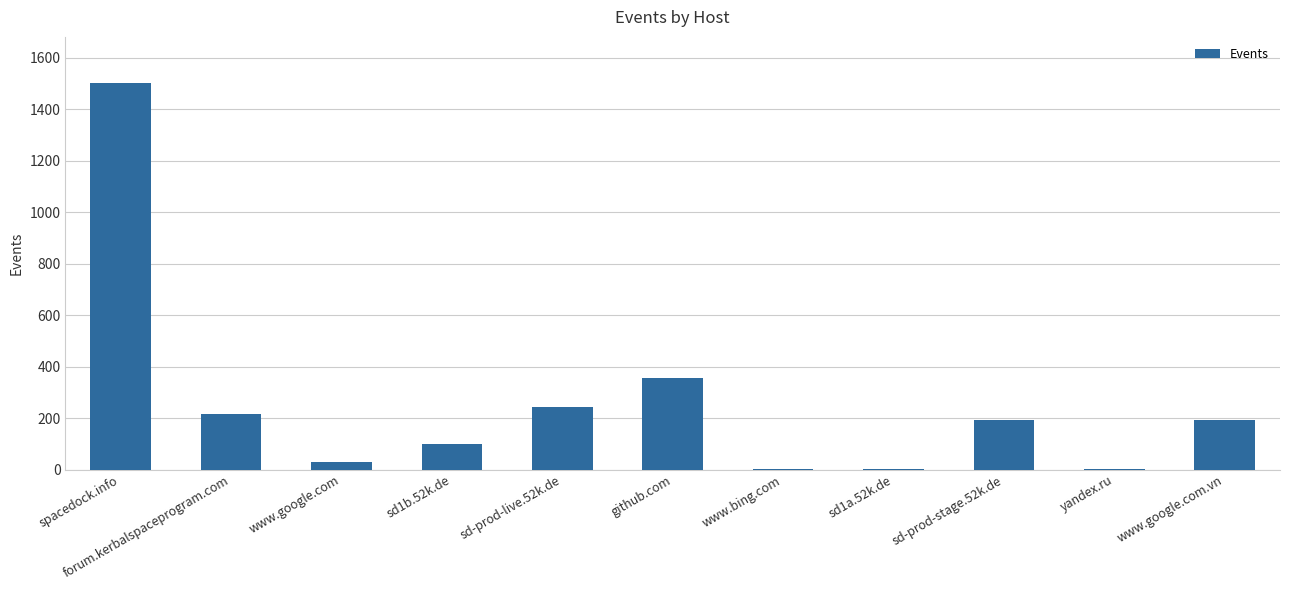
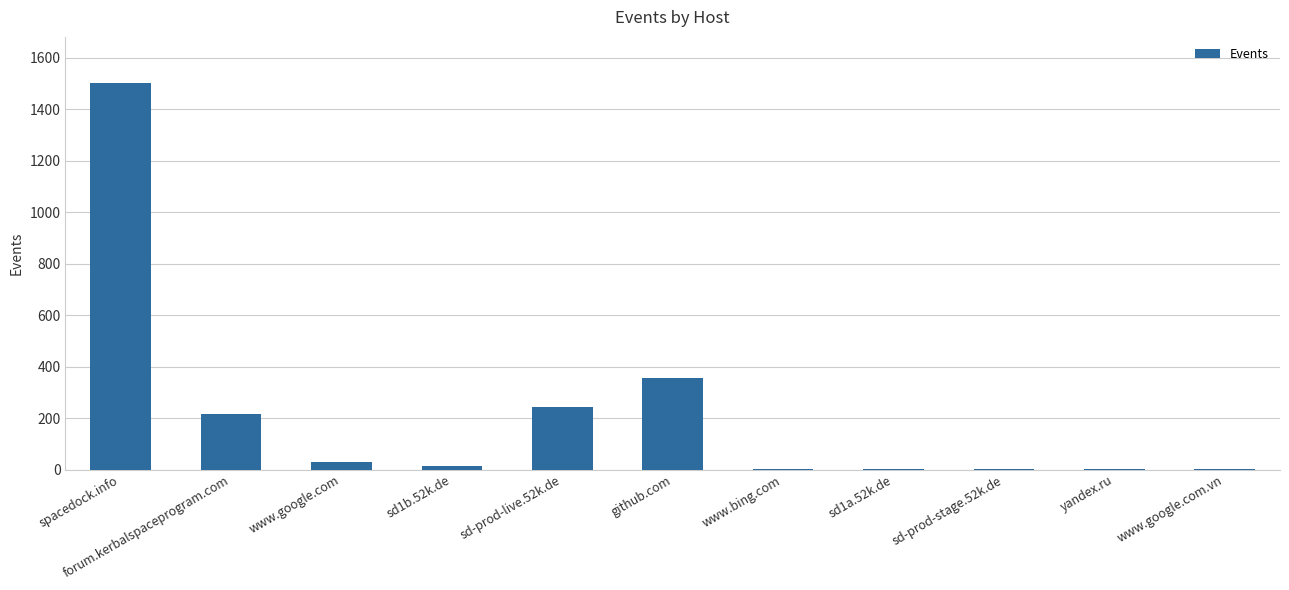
sd1b.52k.de: 100 -> 10
sd-prod-stage.52k.de: 190 -> 0
www.google.com.vn: 190 -> 0
